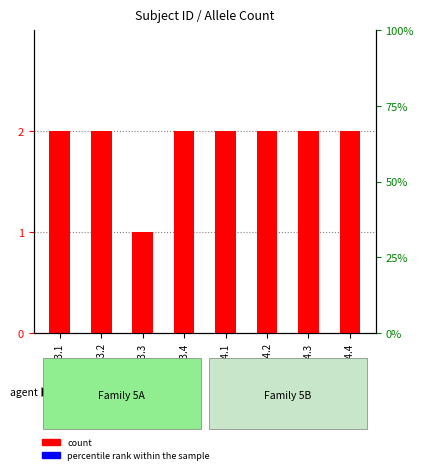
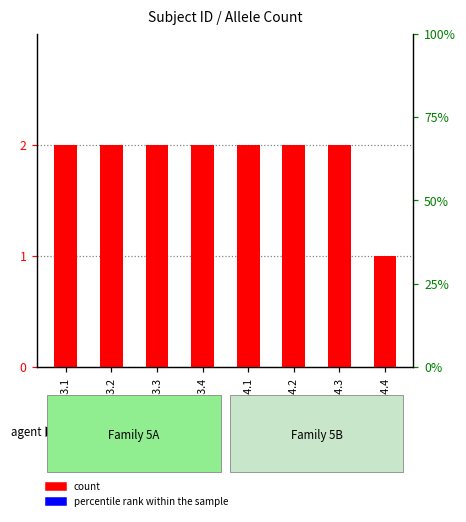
620007.3.3: 1 -> 2
620007.4.4: 2 -> 1
